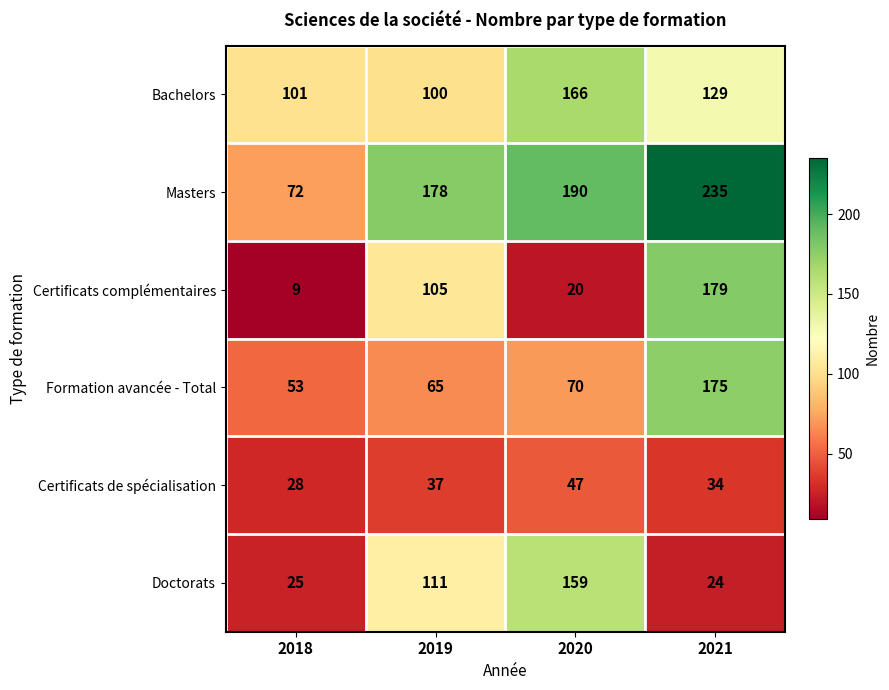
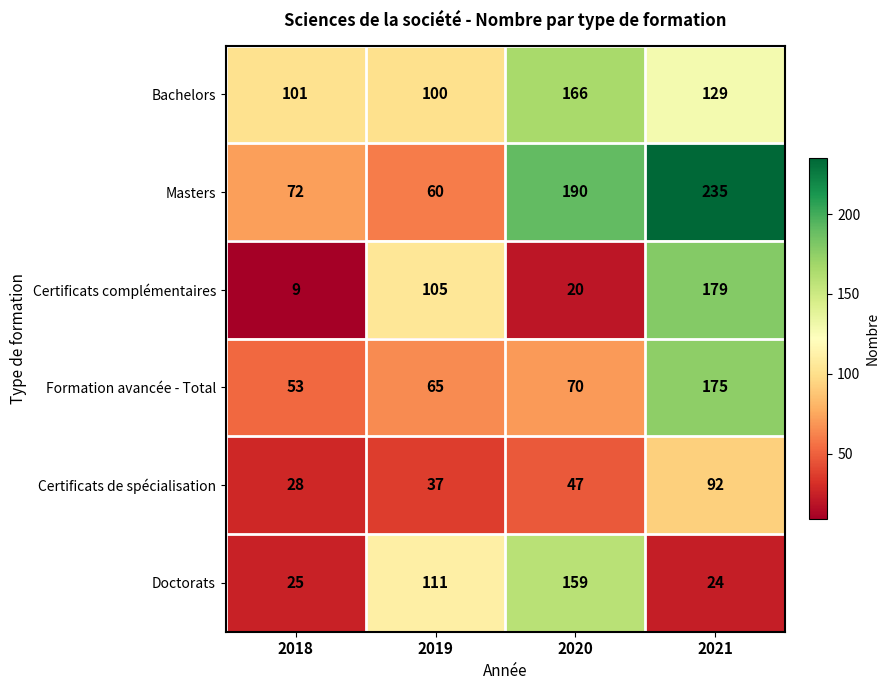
Masters, 2019: 178 -> 60
Certificats de spécialisation, 2021: 34 -> 92
